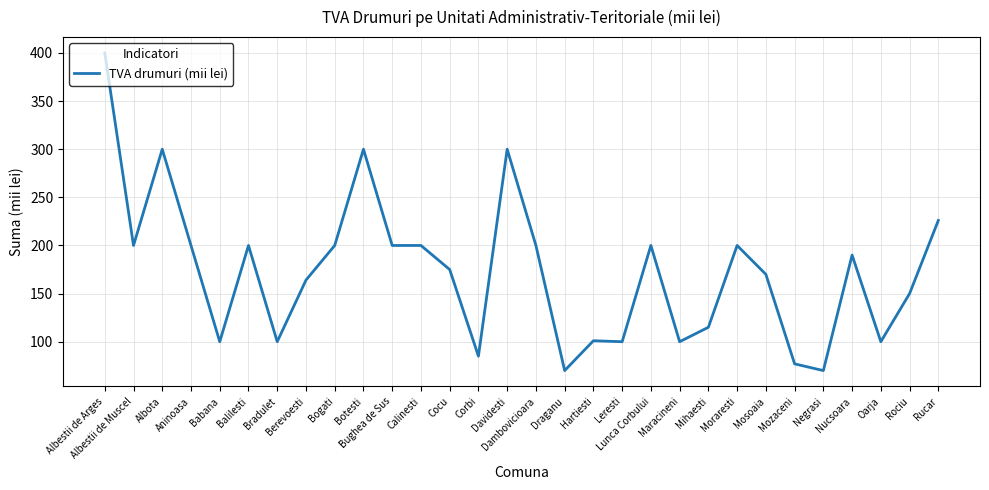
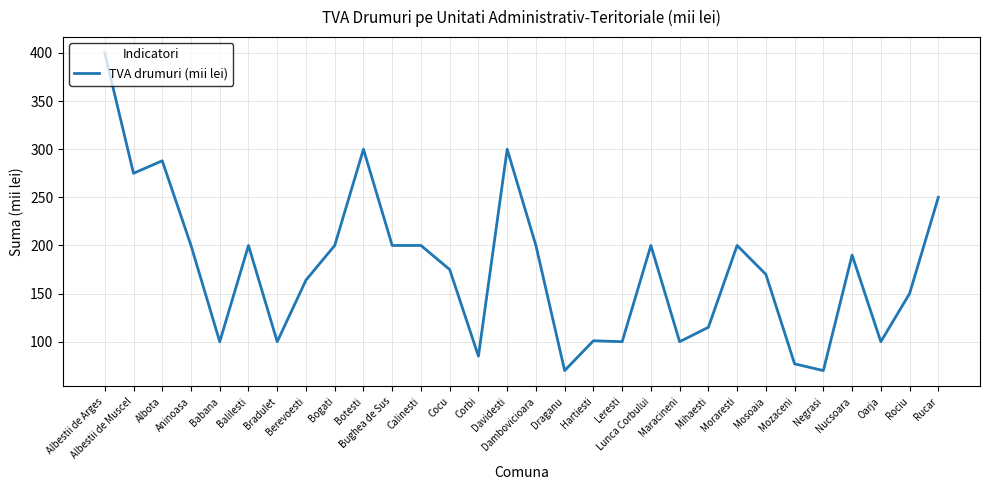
Albestii de Muscel: 200 -> 280
Albota: 300 -> 290
Rucar: 230 -> 250
